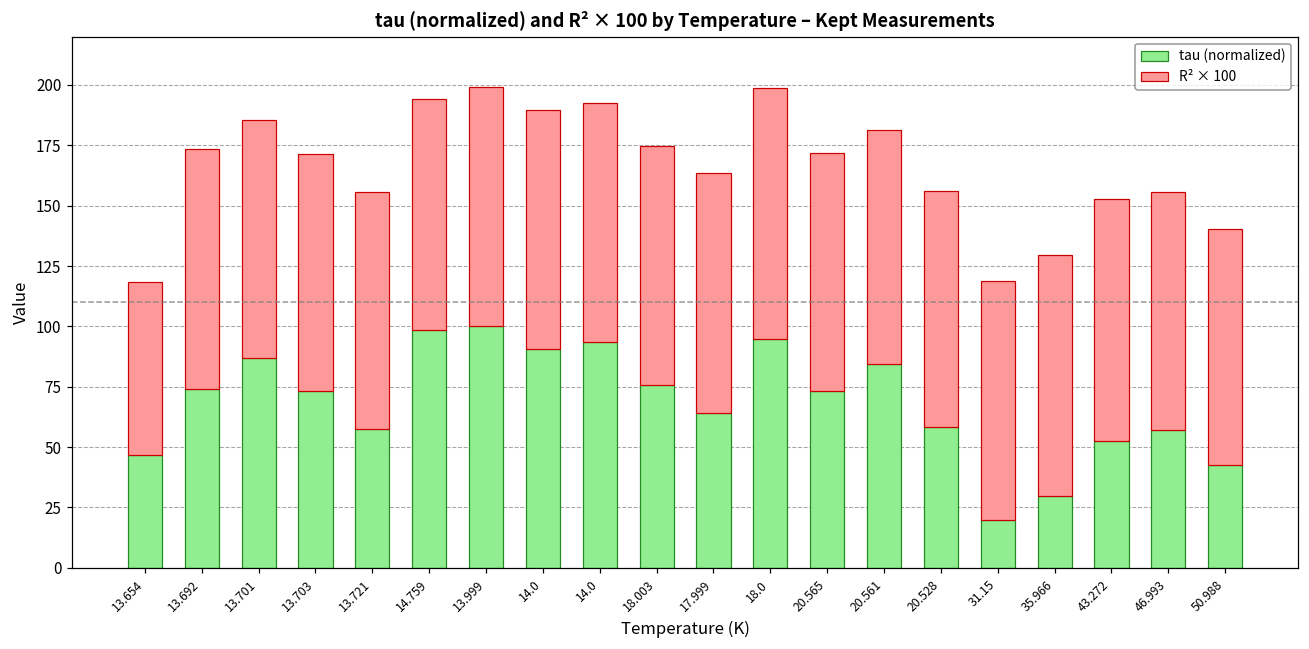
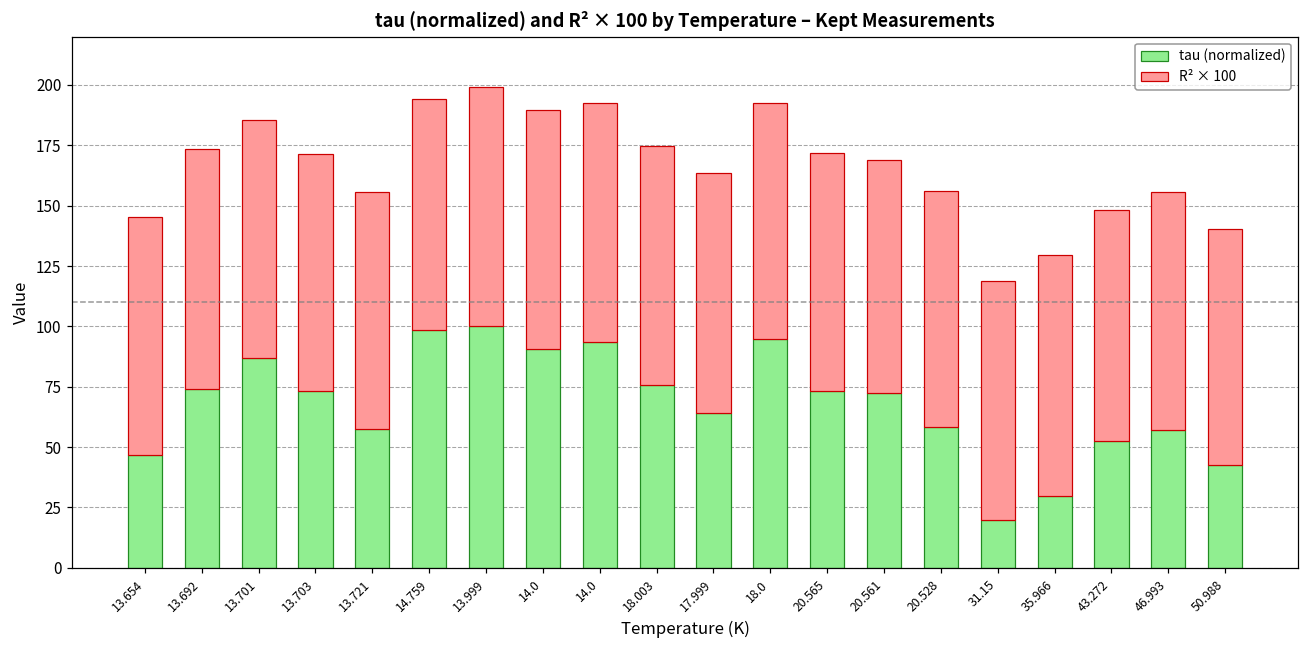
R² × 100, 13.654: 72 -> 99
R² × 100, 18.0: 104 -> 98
tau (normalized), 20.561: 84 -> 72
R² × 100, 43.272: 100 -> 96
